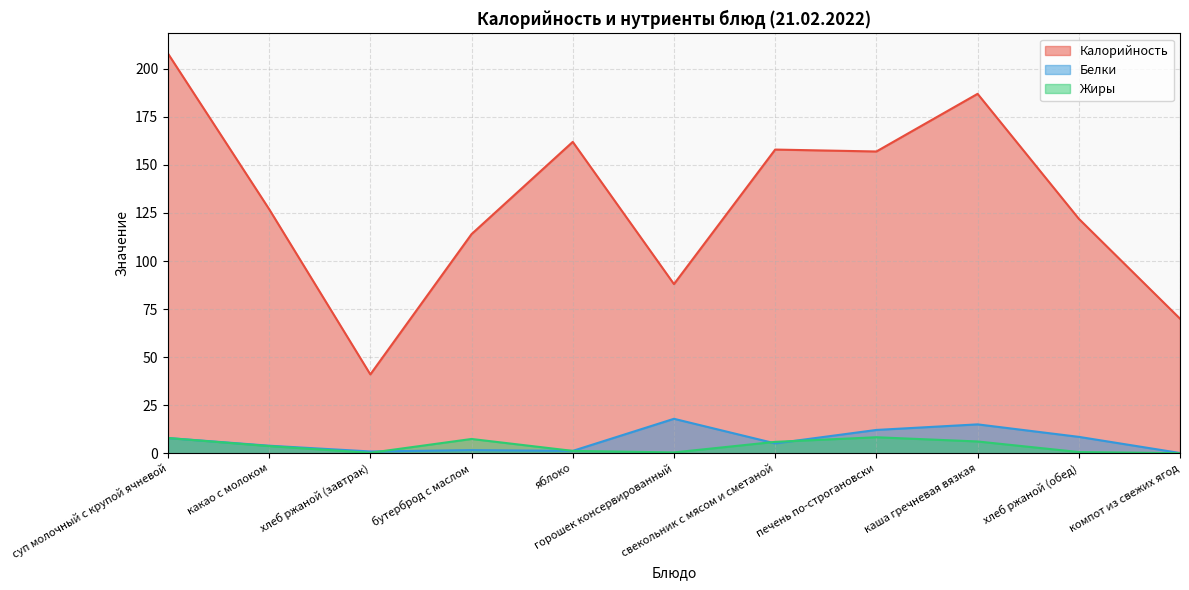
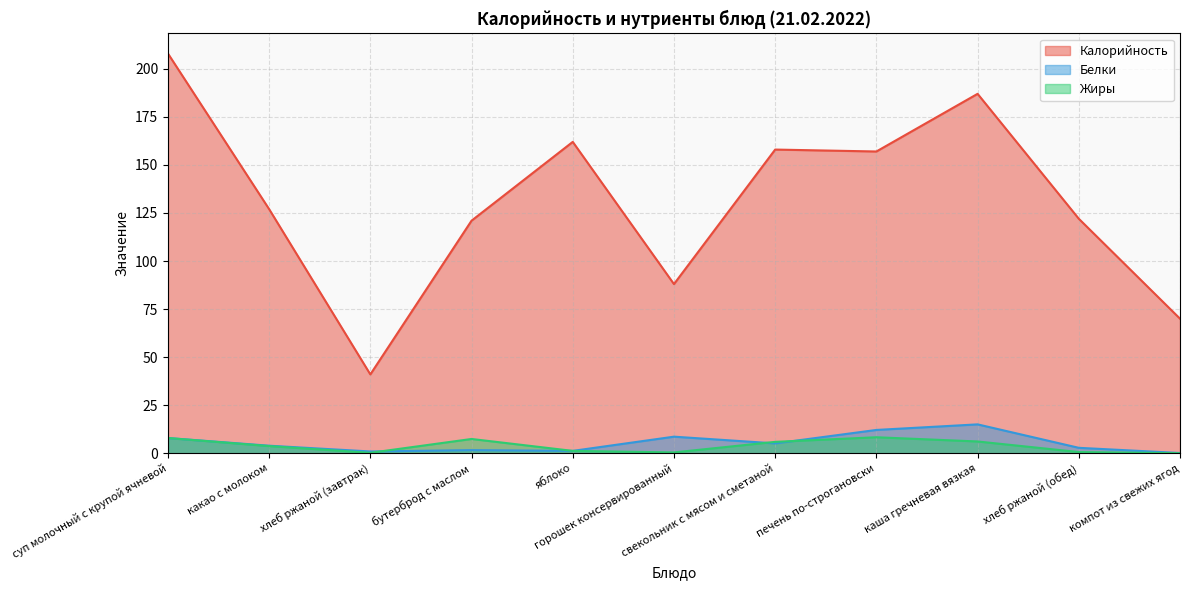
Калорийность, бутерброд с маслом: 114 -> 121
Белки, горошек консервированный: 18 -> 9
Белки, хлеб ржаной (обед): 9 -> 3
